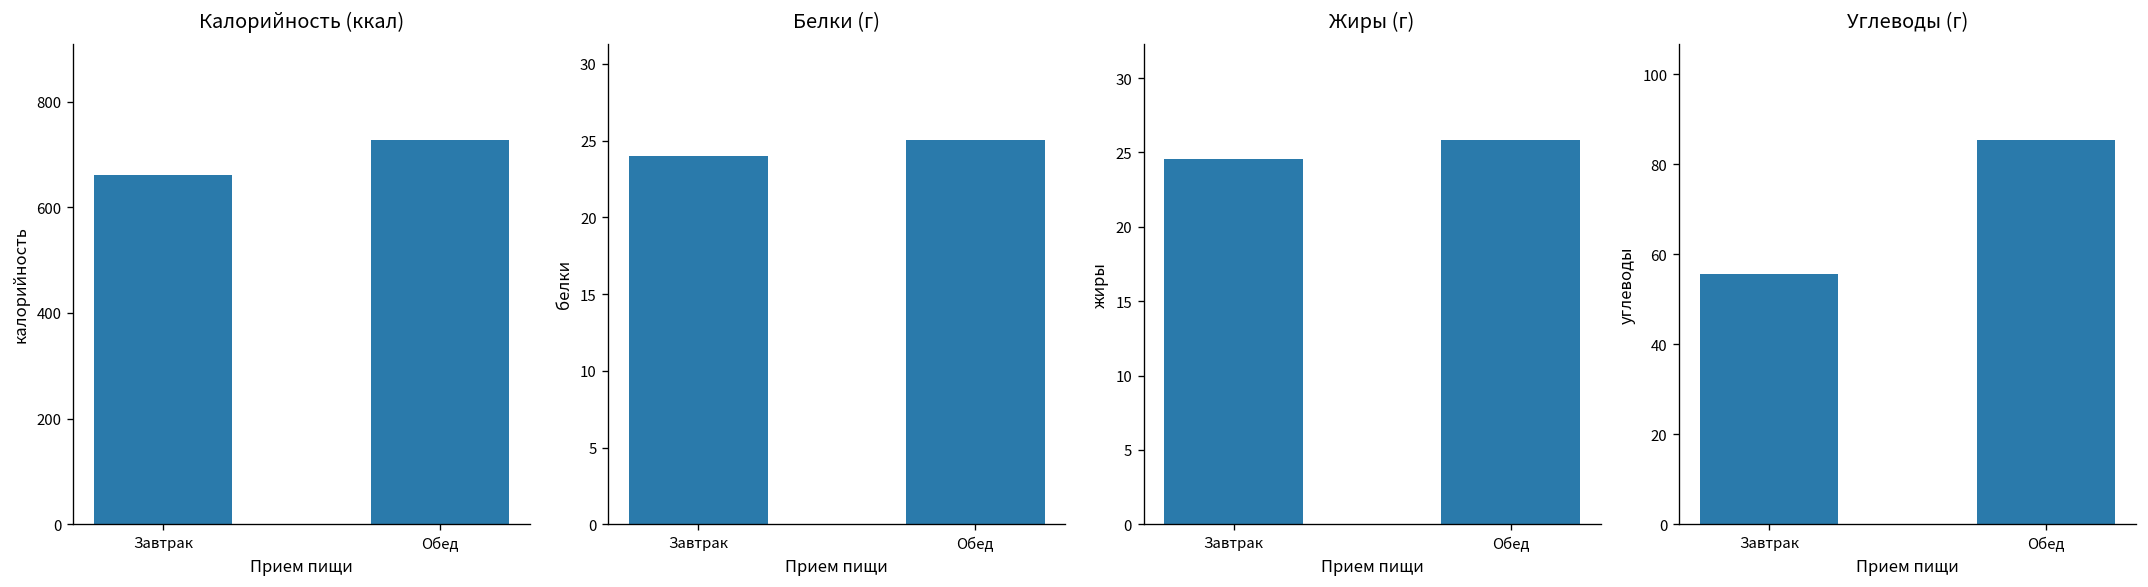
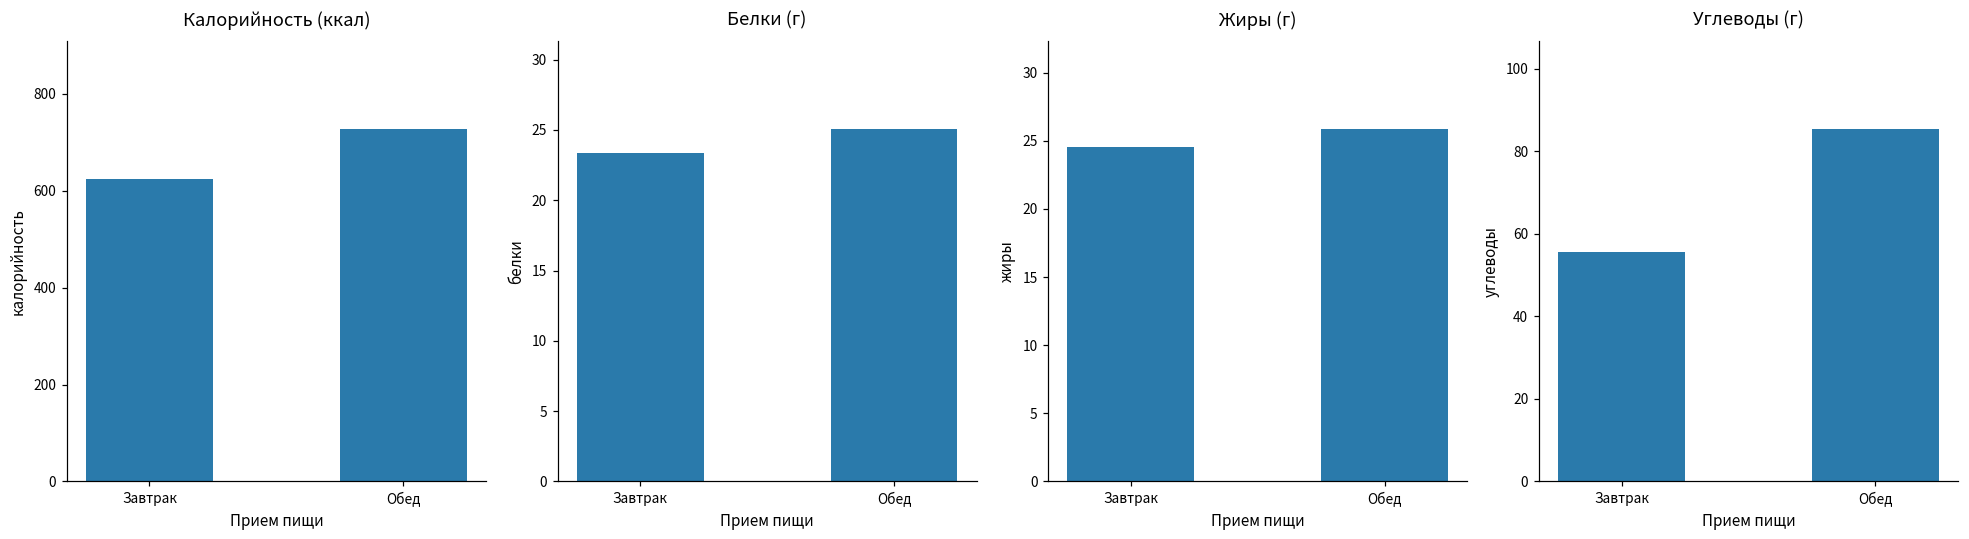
Калорийность (ккал), Завтрак: 660 -> 630
Белки (г), Завтрак: 24.0 -> 23.3
